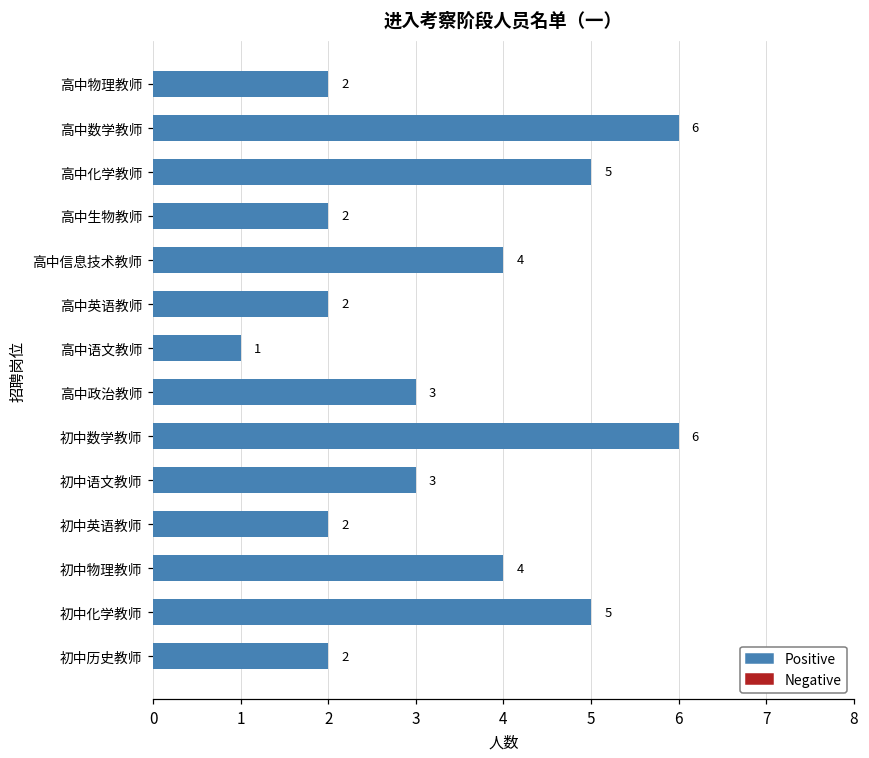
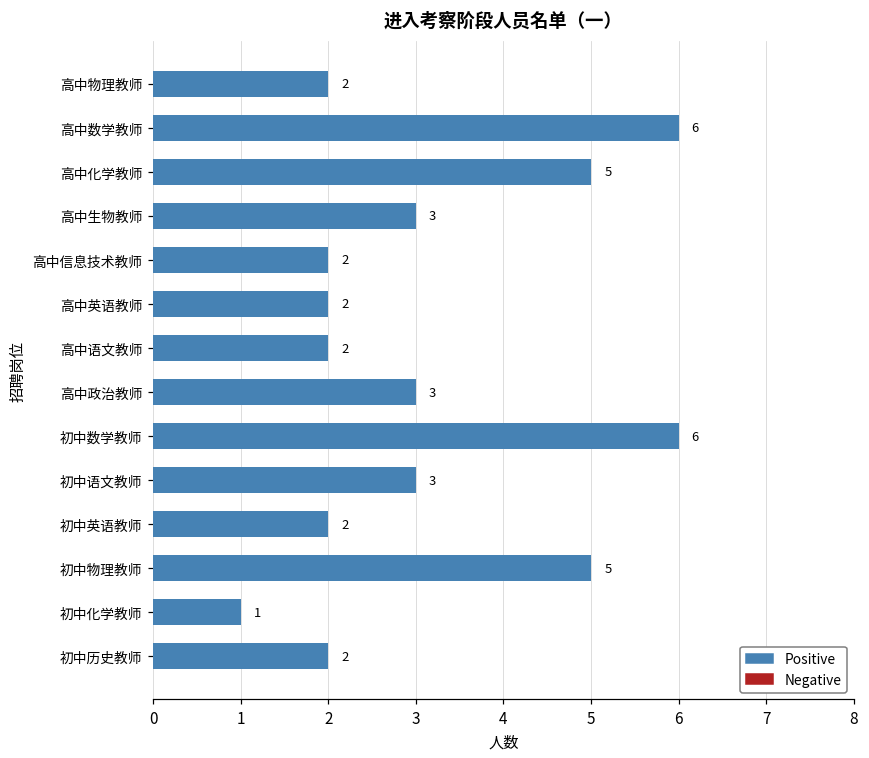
高中生物教师: 2 -> 3
高中信息技术教师: 4 -> 2
高中语文教师: 1 -> 2
初中物理教师: 4 -> 5
初中化学教师: 5 -> 1
